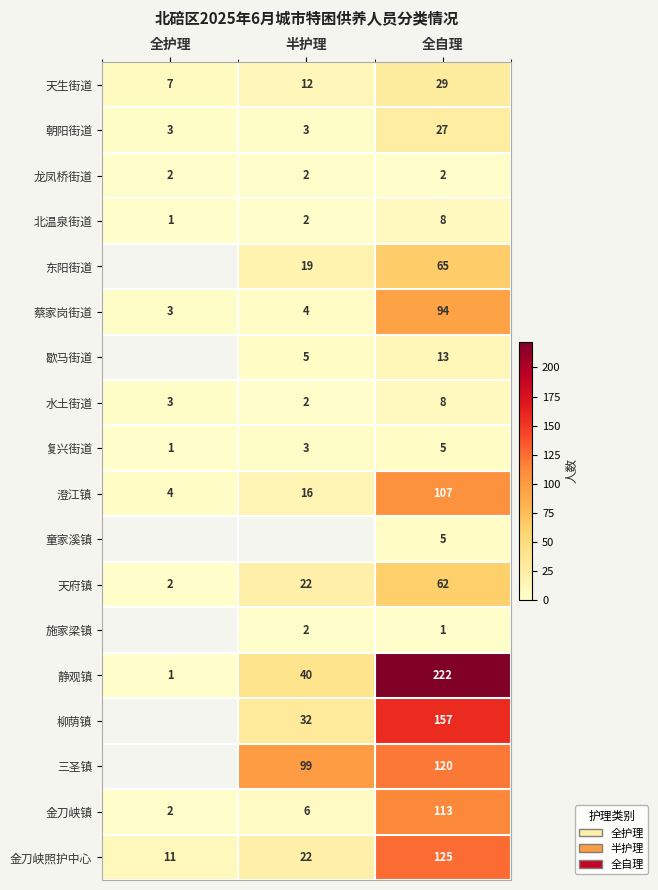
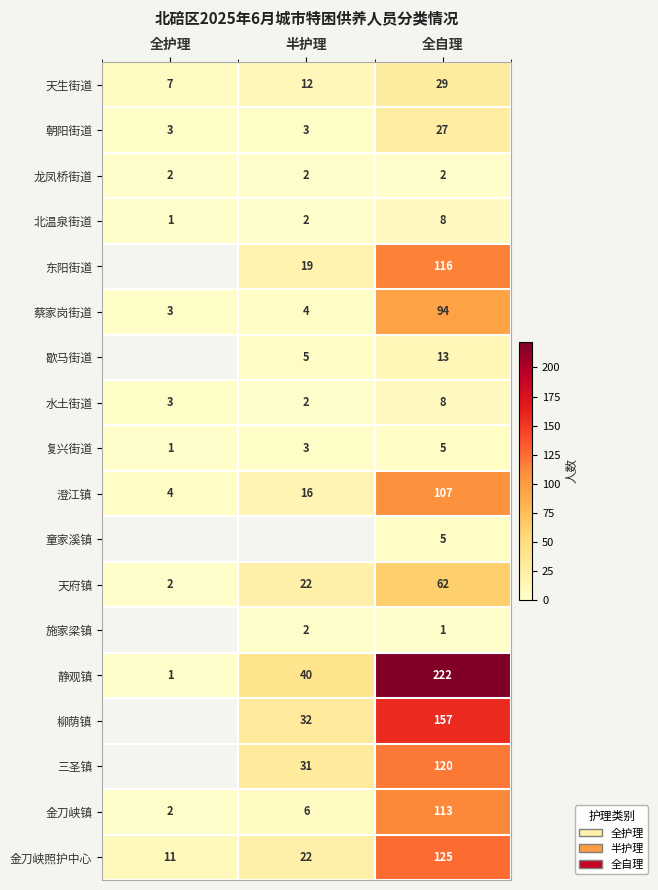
东阳街道, 全自理: 65 -> 116
三圣镇, 半护理: 99 -> 31
